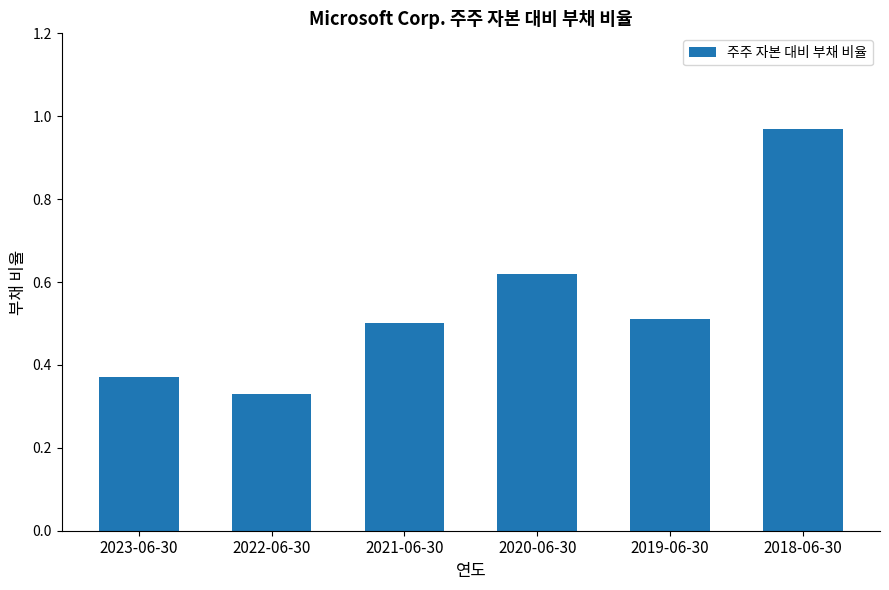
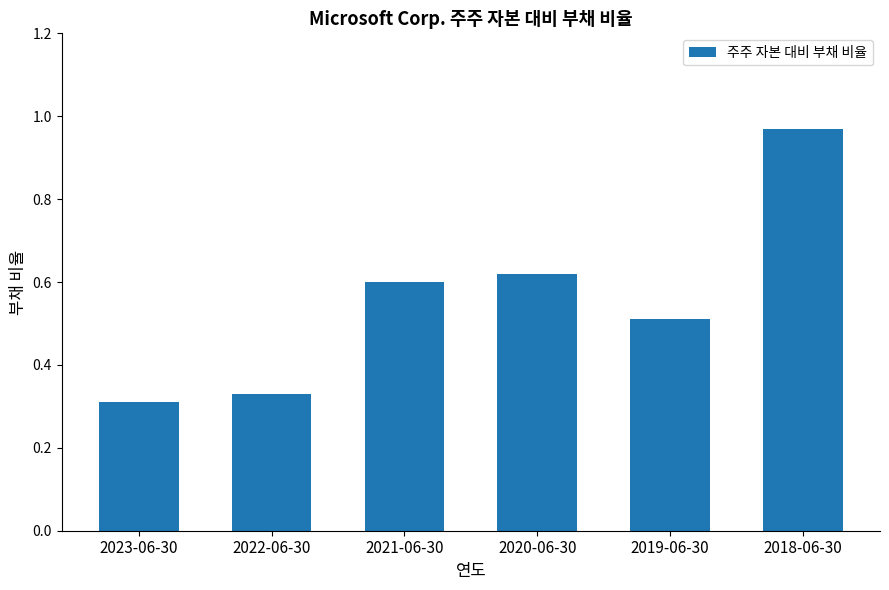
2023-06-30: 0.37 -> 0.31
2021-06-30: 0.5 -> 0.6
